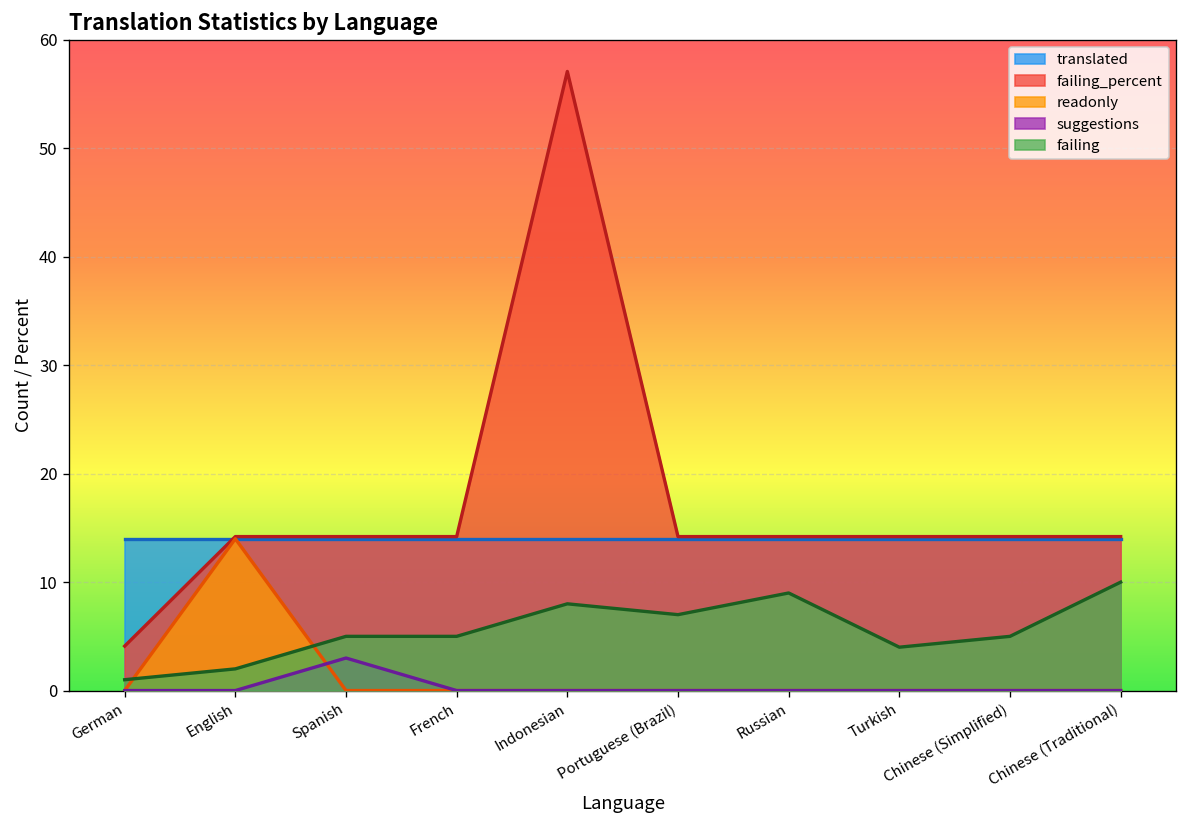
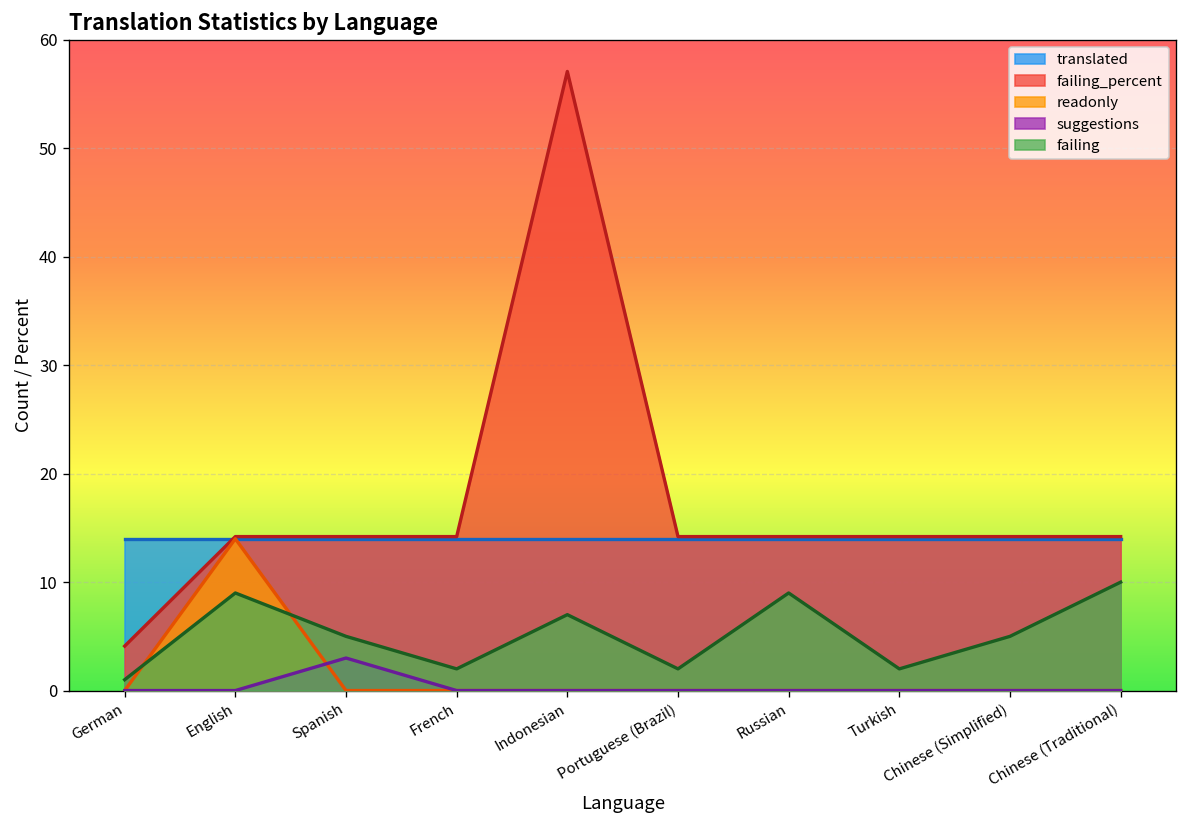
failing, English: 2 -> 9
failing, French: 5 -> 2
failing, Indonesian: 8 -> 7
failing, Portuguese (Brazil): 7 -> 2
failing, Turkish: 4 -> 2
